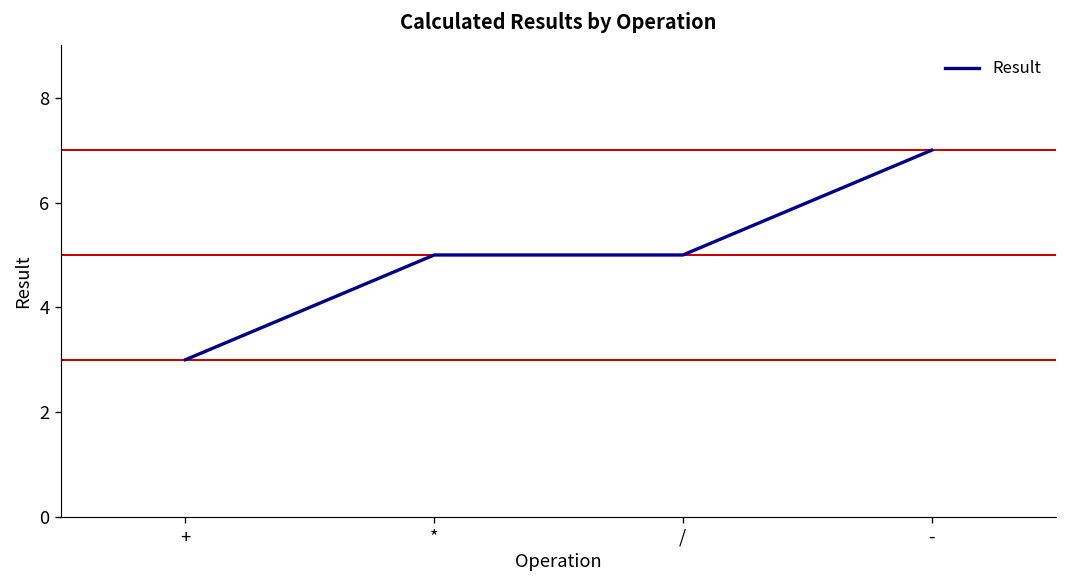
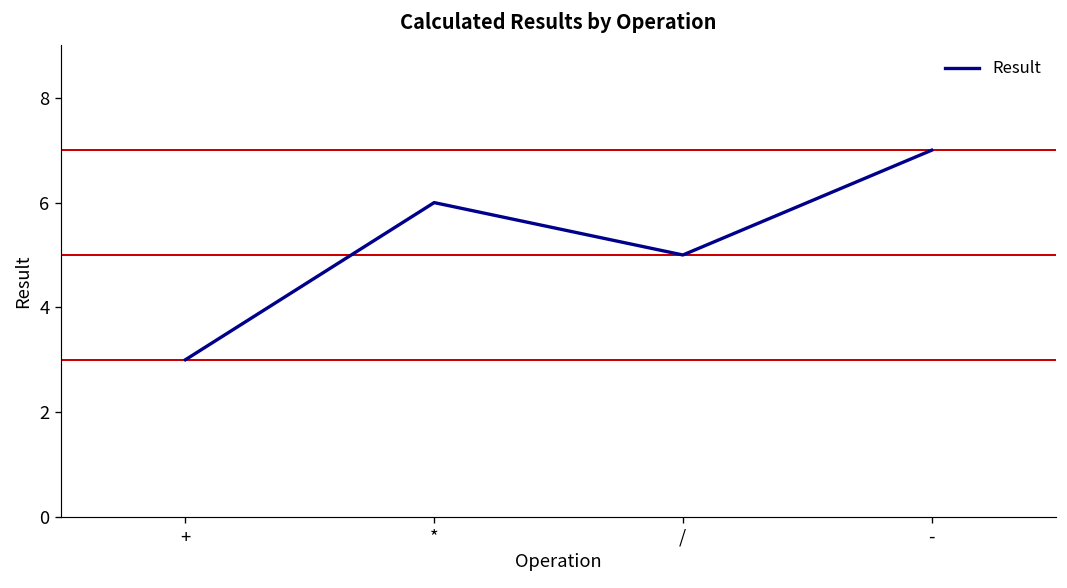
*: 5 -> 6
